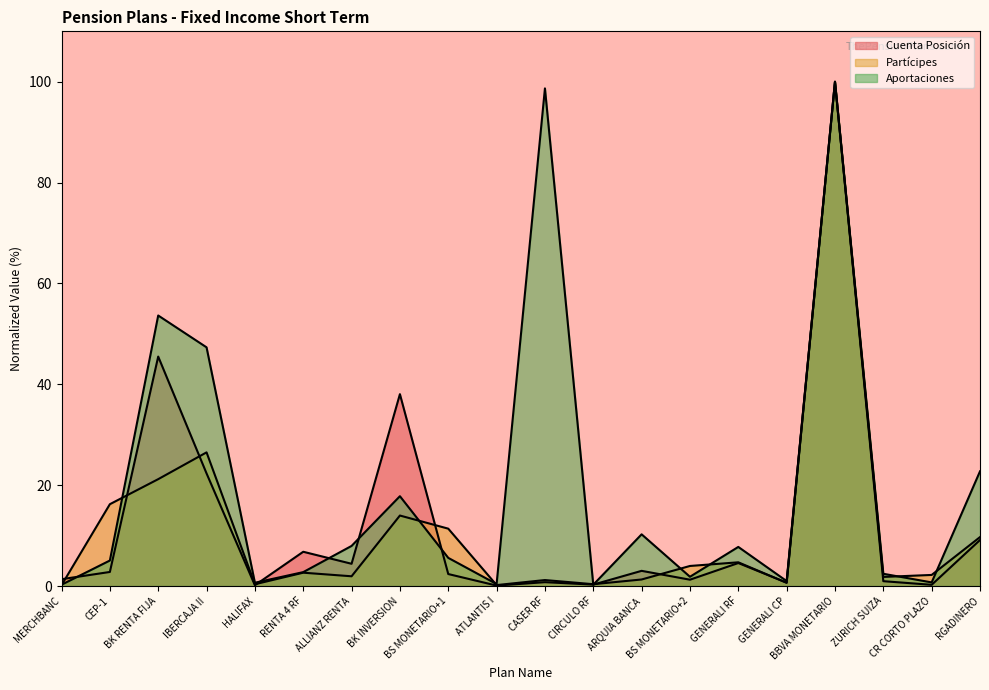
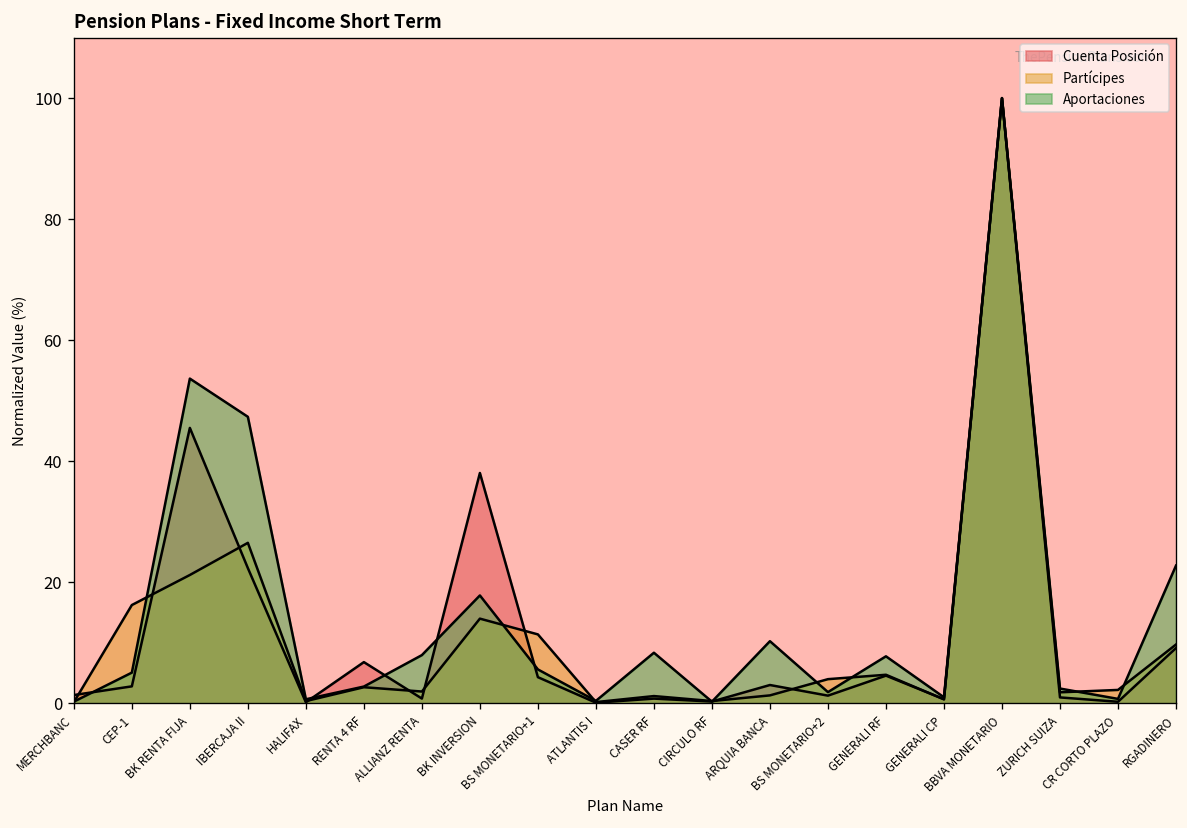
Cuenta Posición, ALLIANZ RENTA: 4 -> 1
Cuenta Posición, BS MONETARIO+1: 2 -> 4
Aportaciones, CASER RF: 99 -> 8
